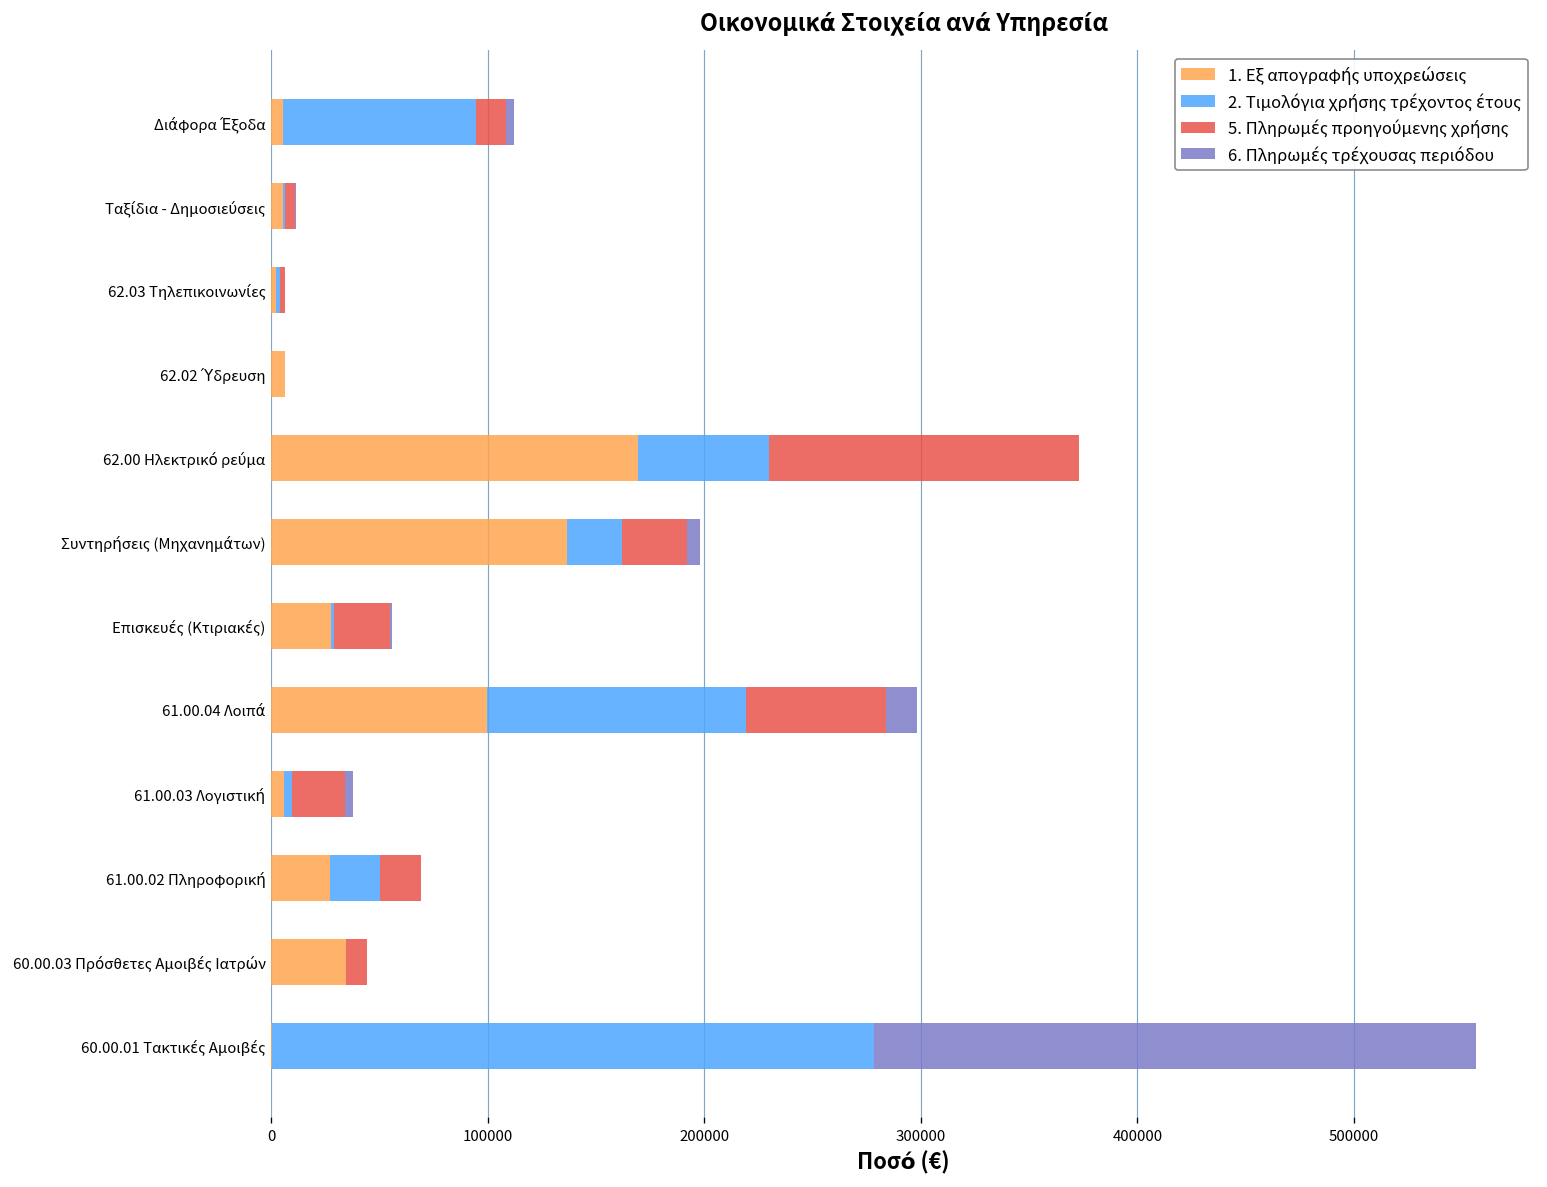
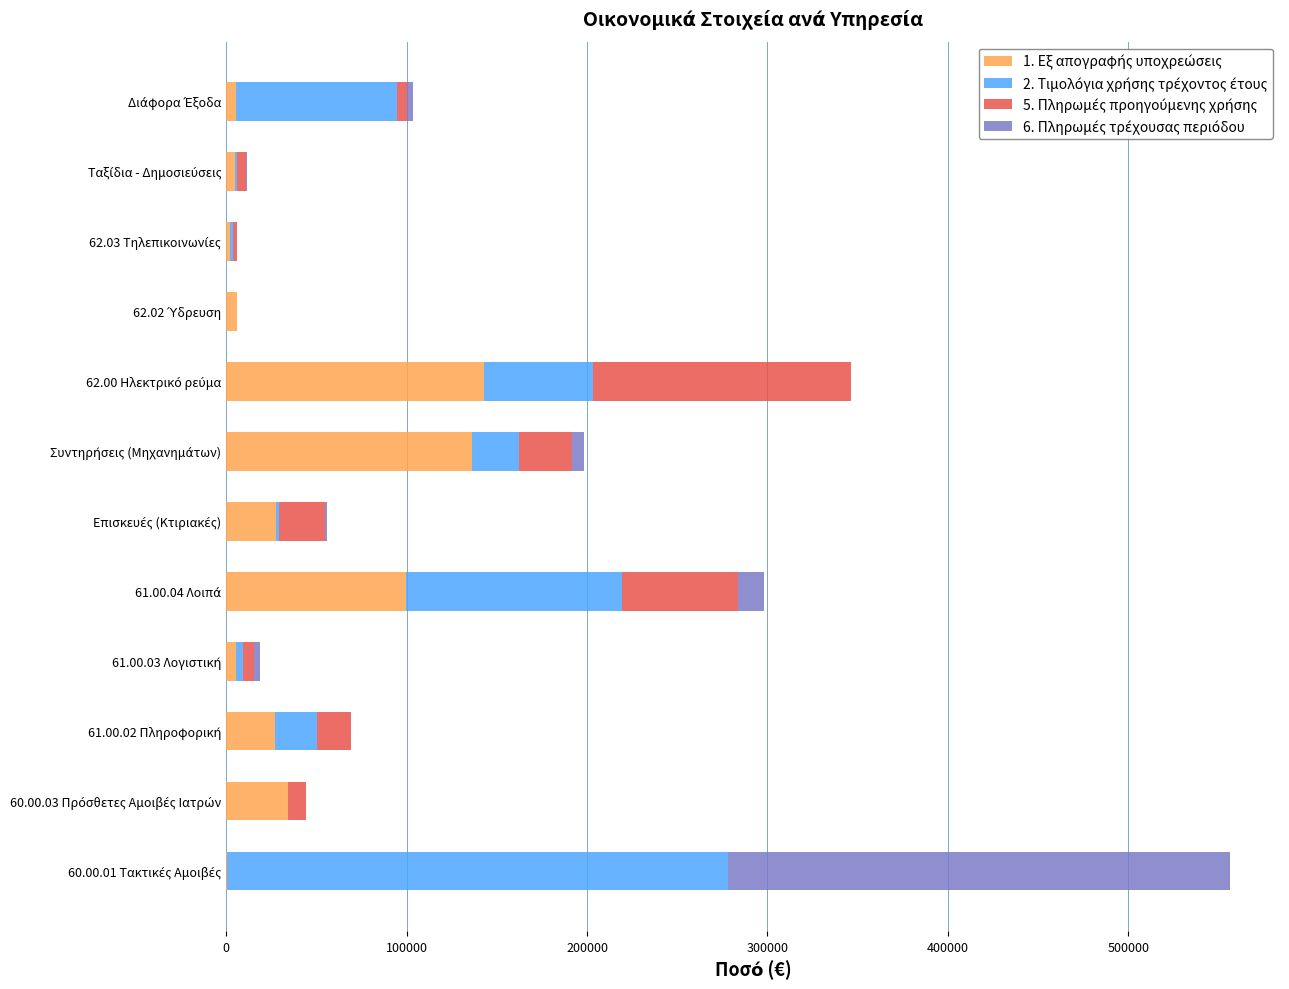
5. Πληρωμές προηγούμενης χρήσης, Διάφορα Έξοδα: 14000 -> 6000
1. Εξ απογραφής υποχρεώσεις, 62.00 Ηλεκτρικό ρεύμα: 169000 -> 143000
5. Πληρωμές προηγούμενης χρήσης, 61.00.03 Λογιστική: 24000 -> 6000
